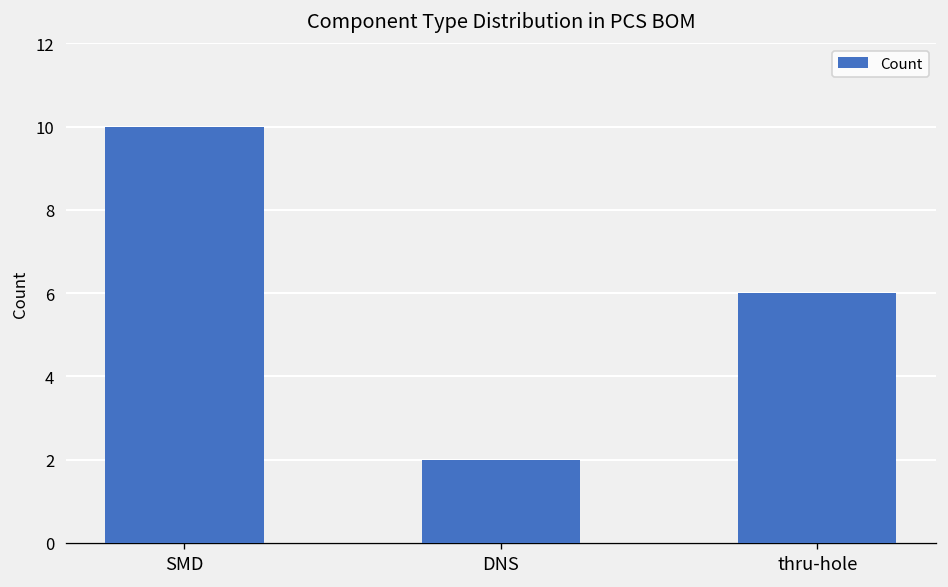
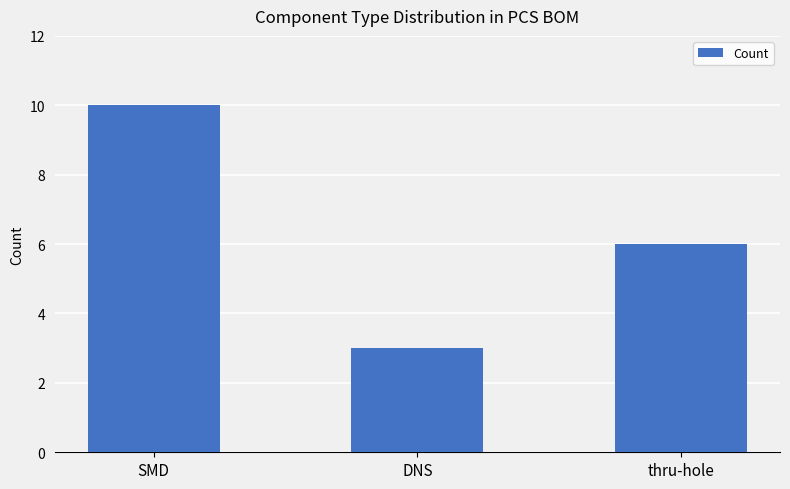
DNS: 2 -> 3
